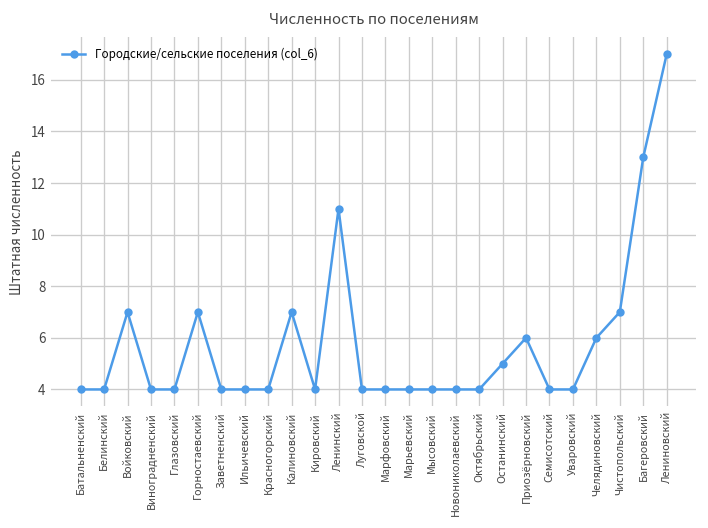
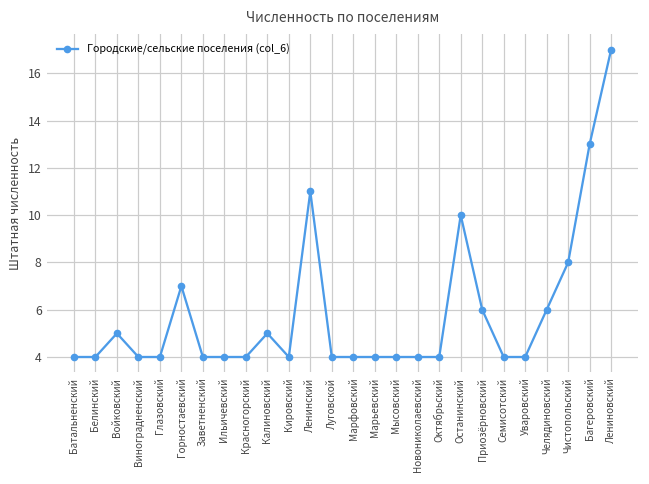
Войковский: 7 -> 5
Калиновский: 7 -> 5
Останинский: 5 -> 10
Чистопольский: 7 -> 8
